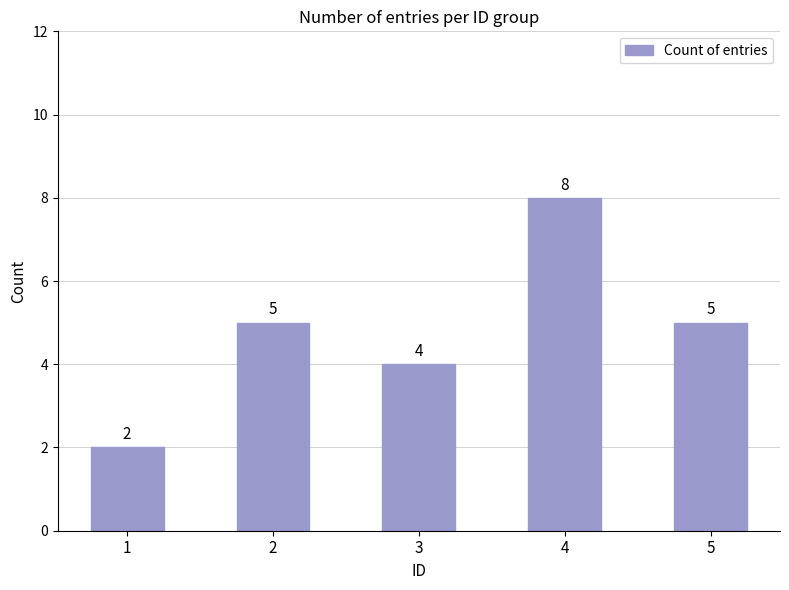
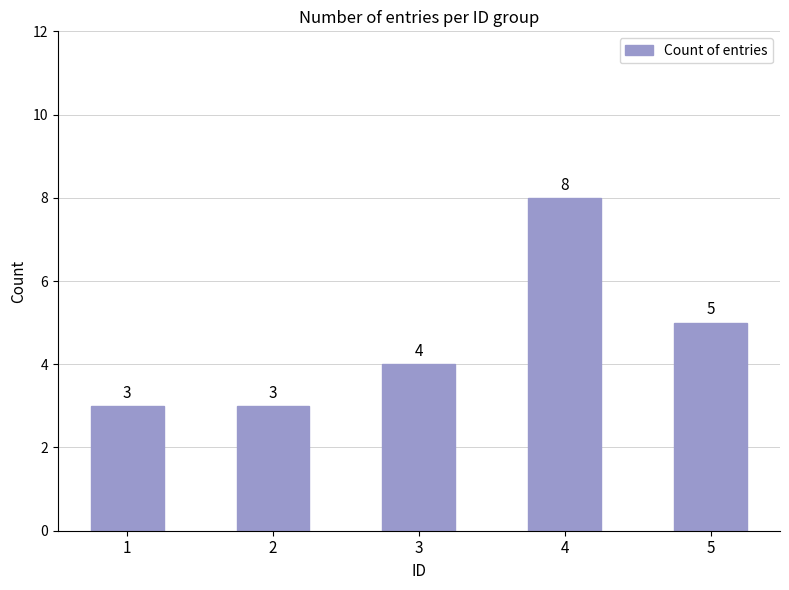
1: 2 -> 3
2: 5 -> 3
